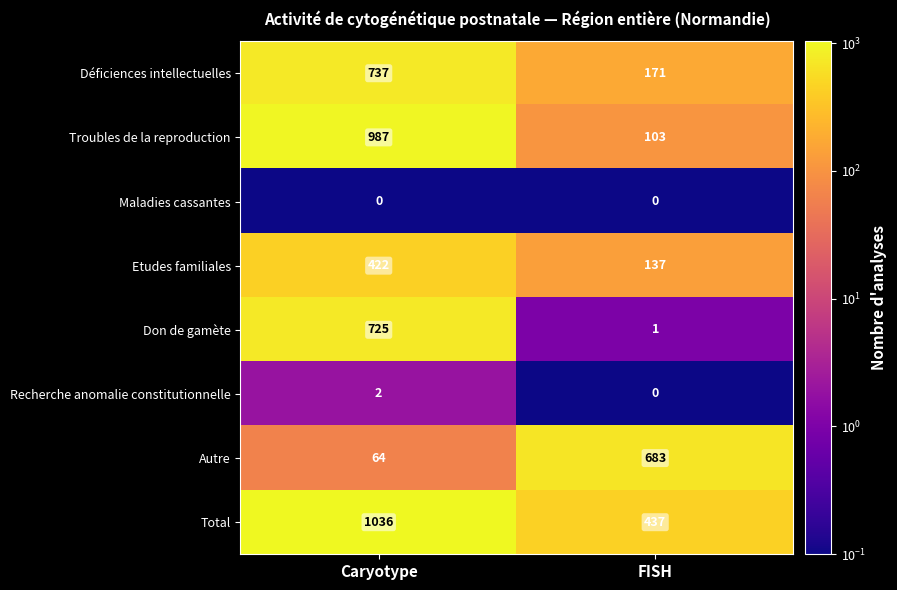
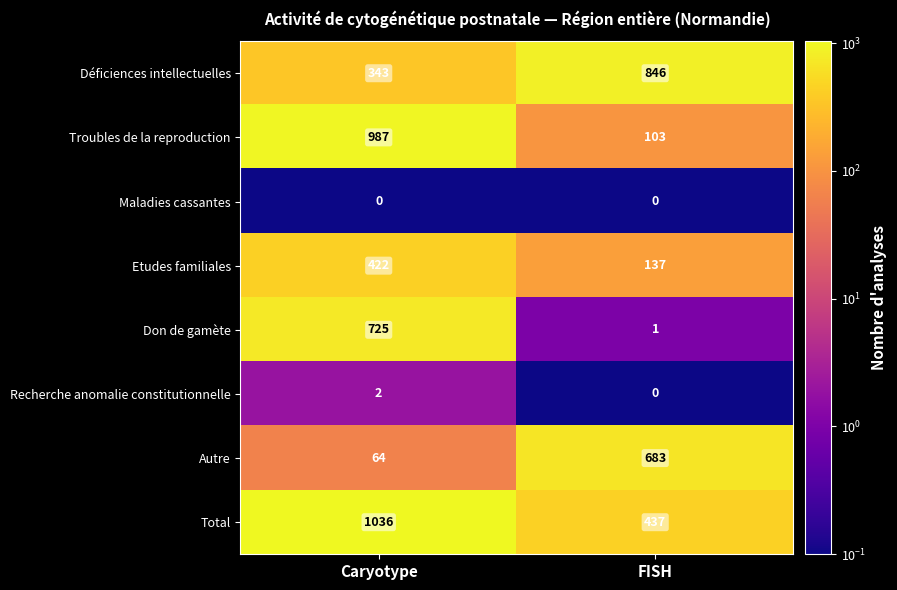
Déficiences intellectuelles, Caryotype: 737 -> 343
Déficiences intellectuelles, FISH: 171 -> 846
